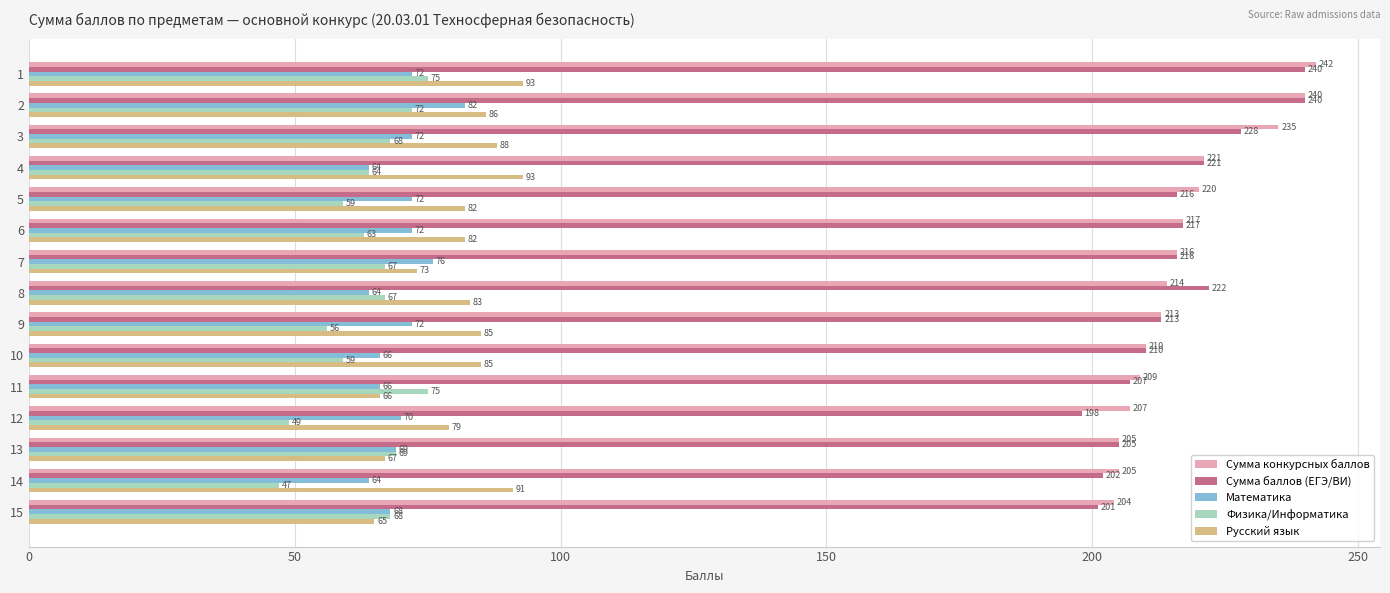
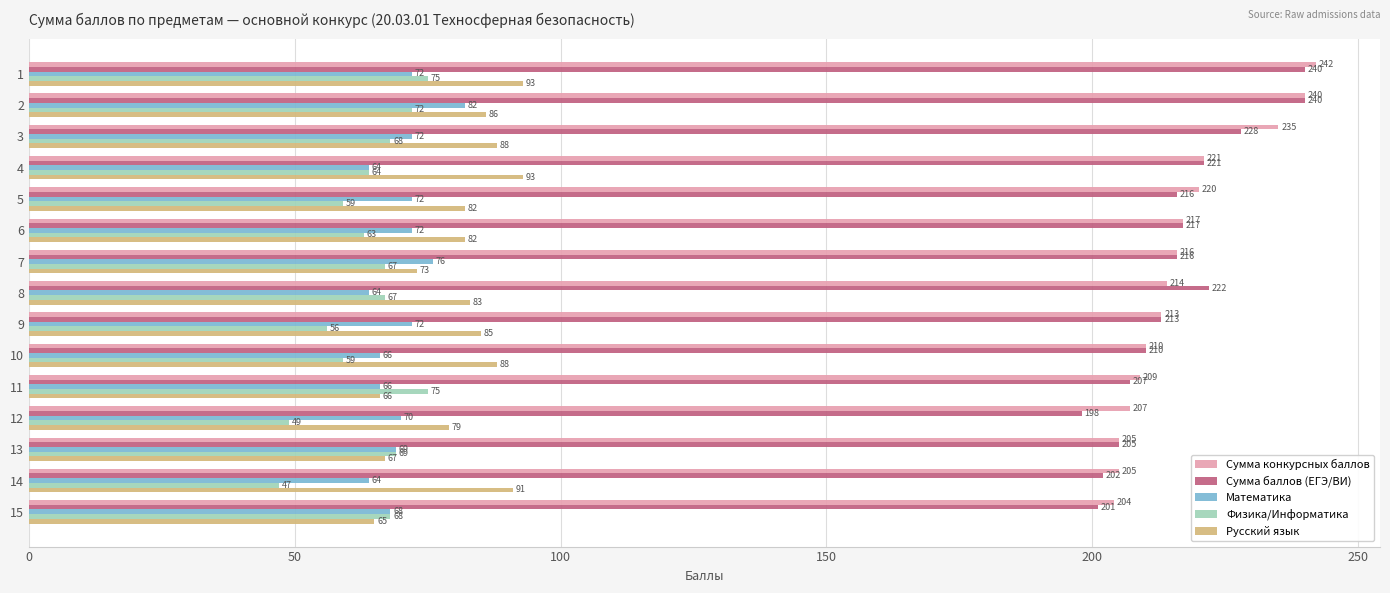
Русский язык, 10: 85 -> 88
